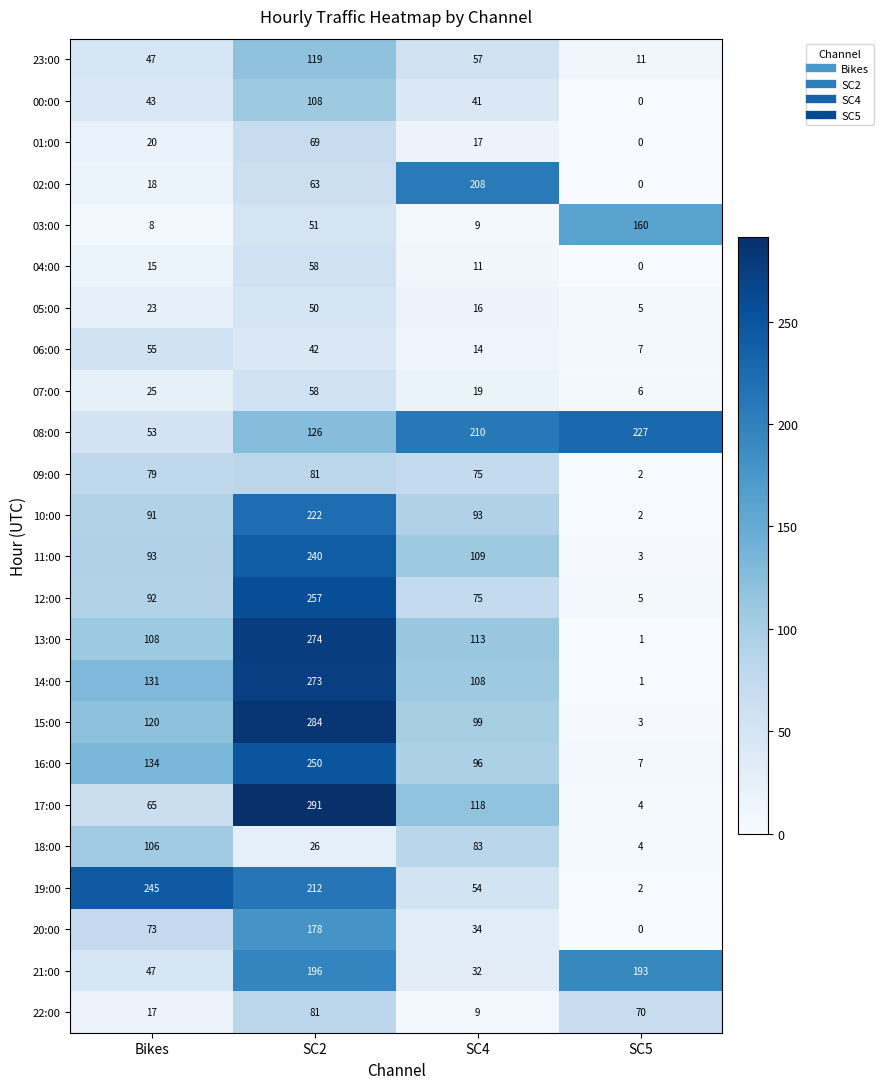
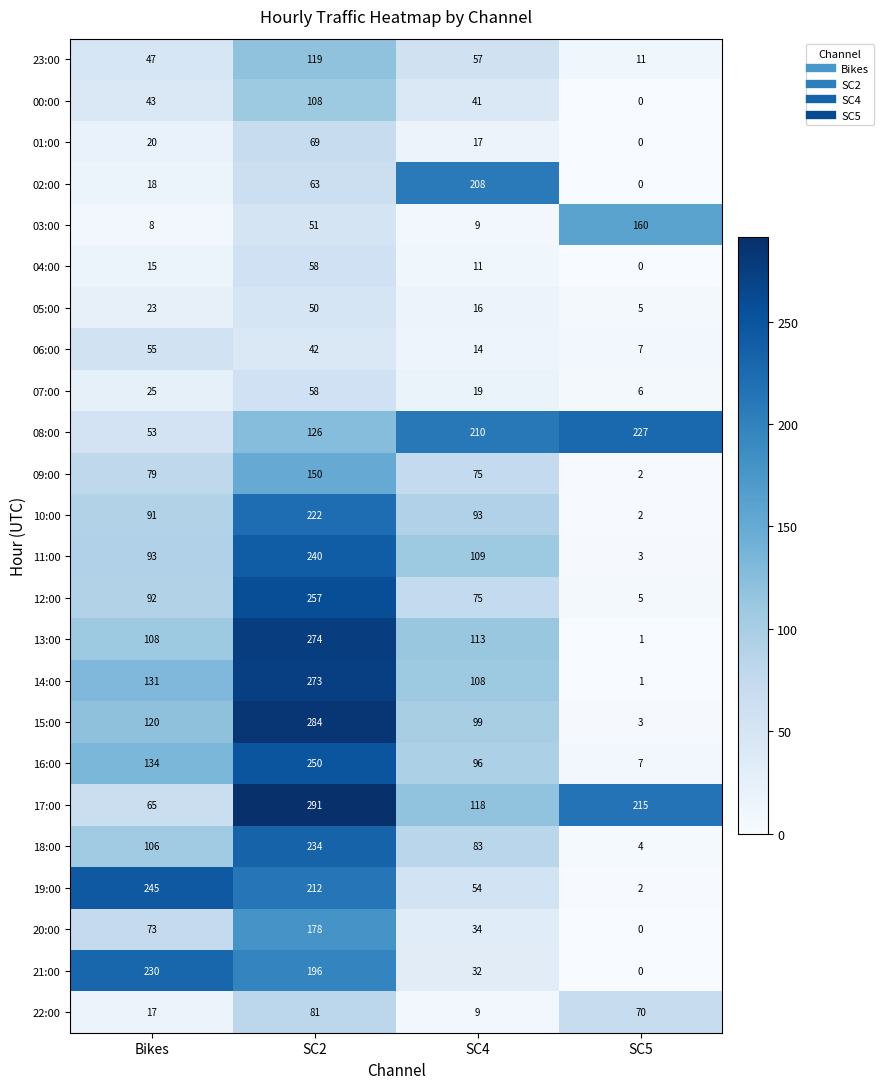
09:00, SC2: 81 -> 150
17:00, SC5: 4 -> 215
18:00, SC2: 26 -> 234
21:00, Bikes: 47 -> 230
21:00, SC5: 193 -> 0
